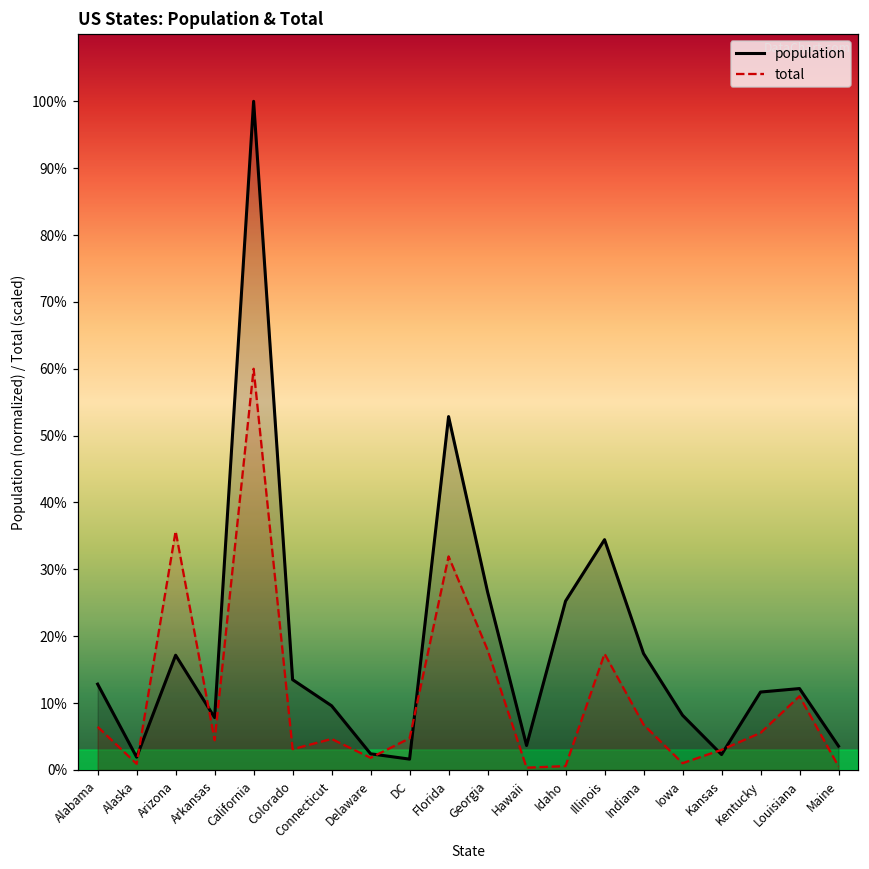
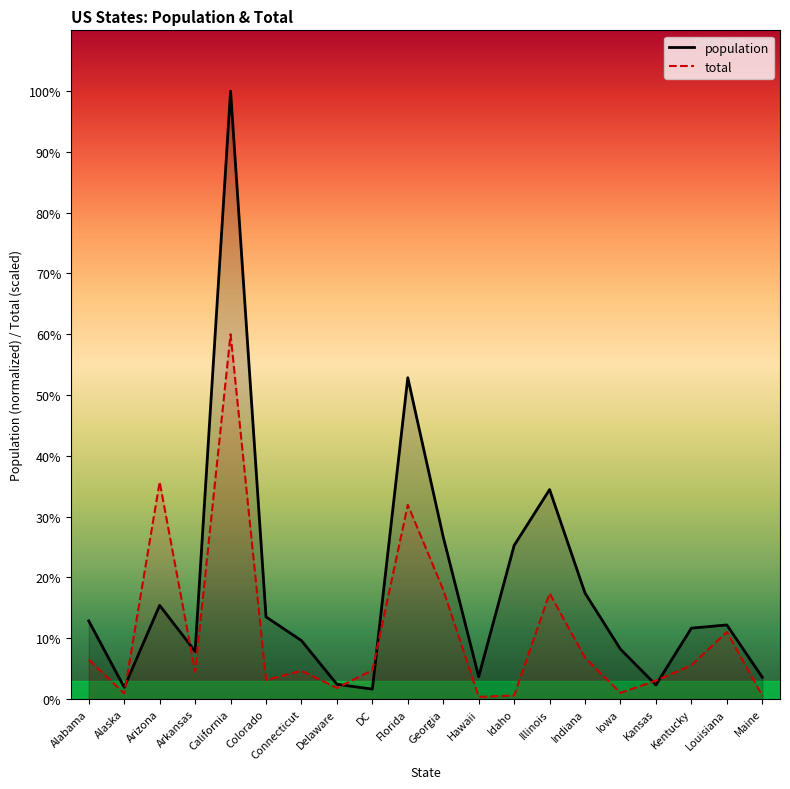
population, Arizona: 17% -> 15%
